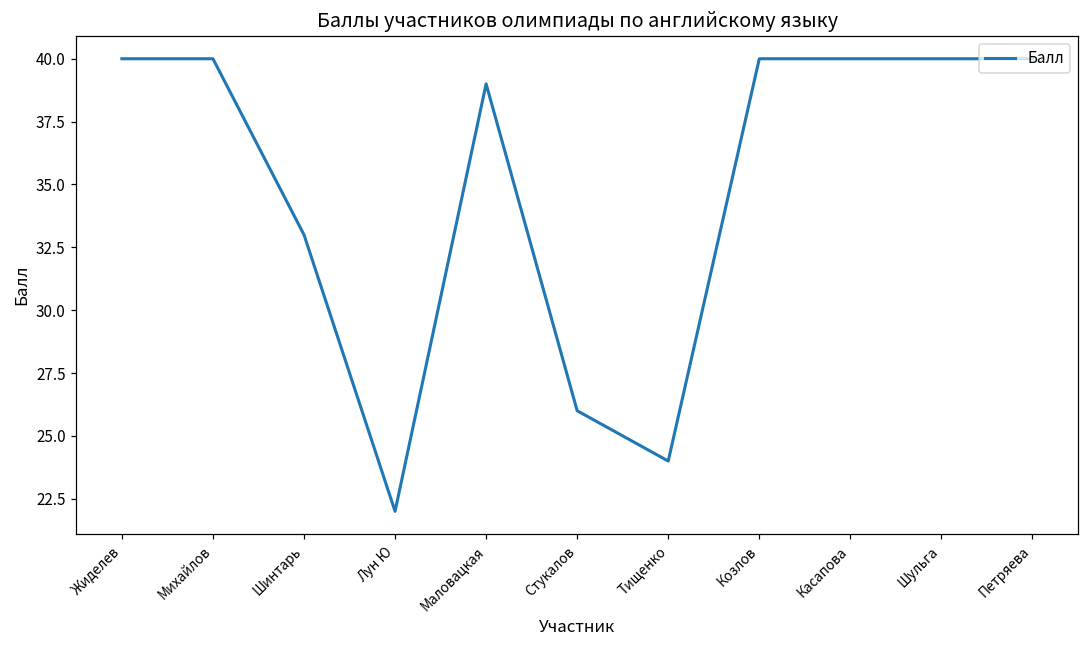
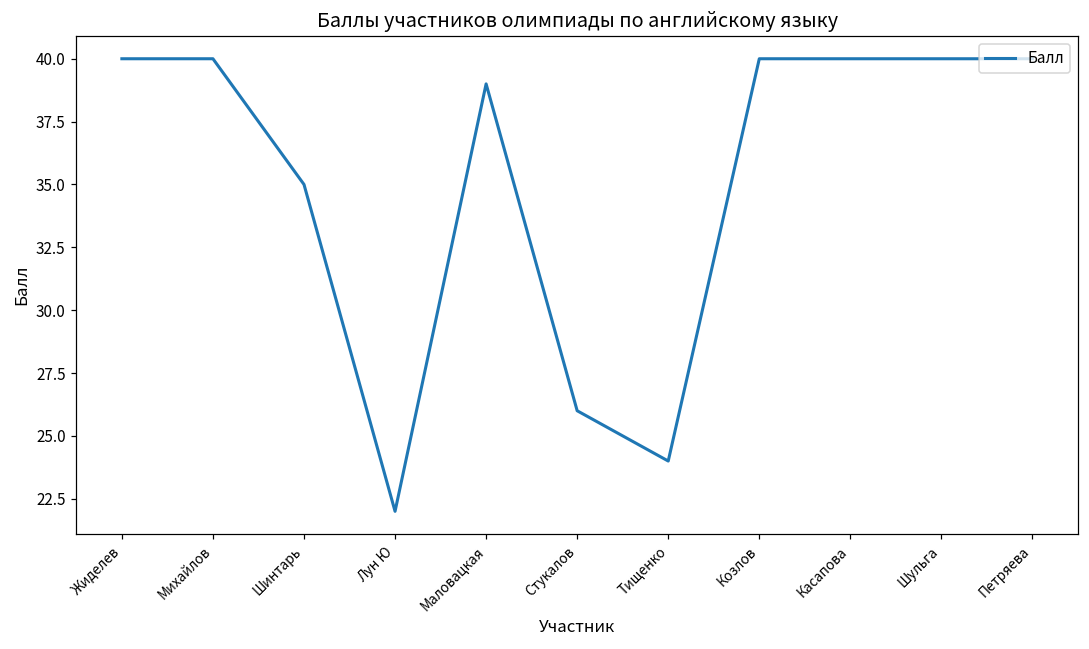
Шинтарь: 33 -> 35
